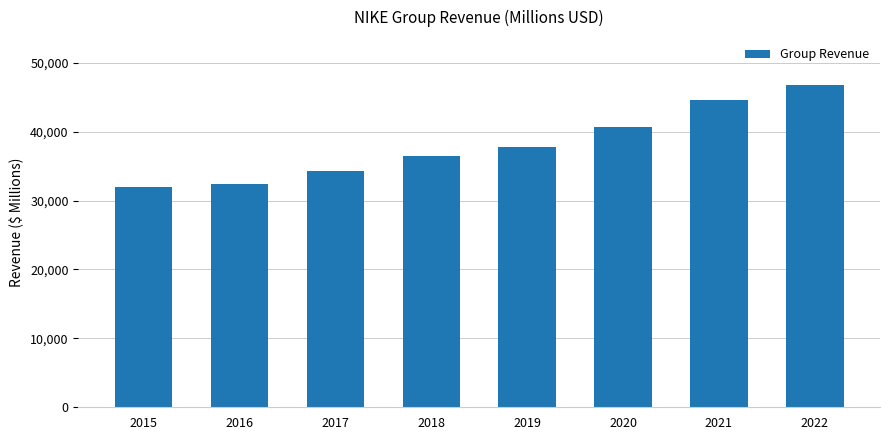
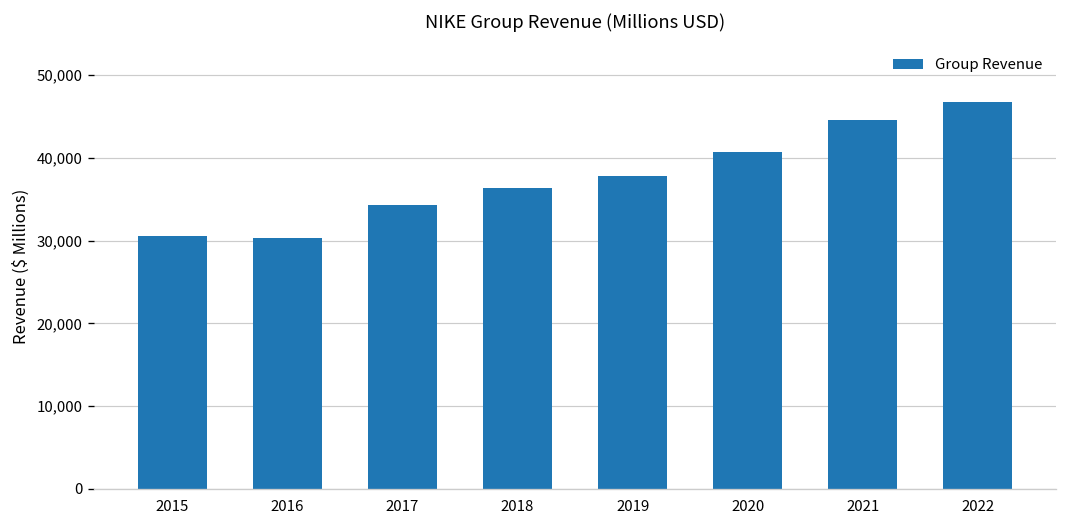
2015: 32,000 -> 31,000
2016: 32,000 -> 30,000
